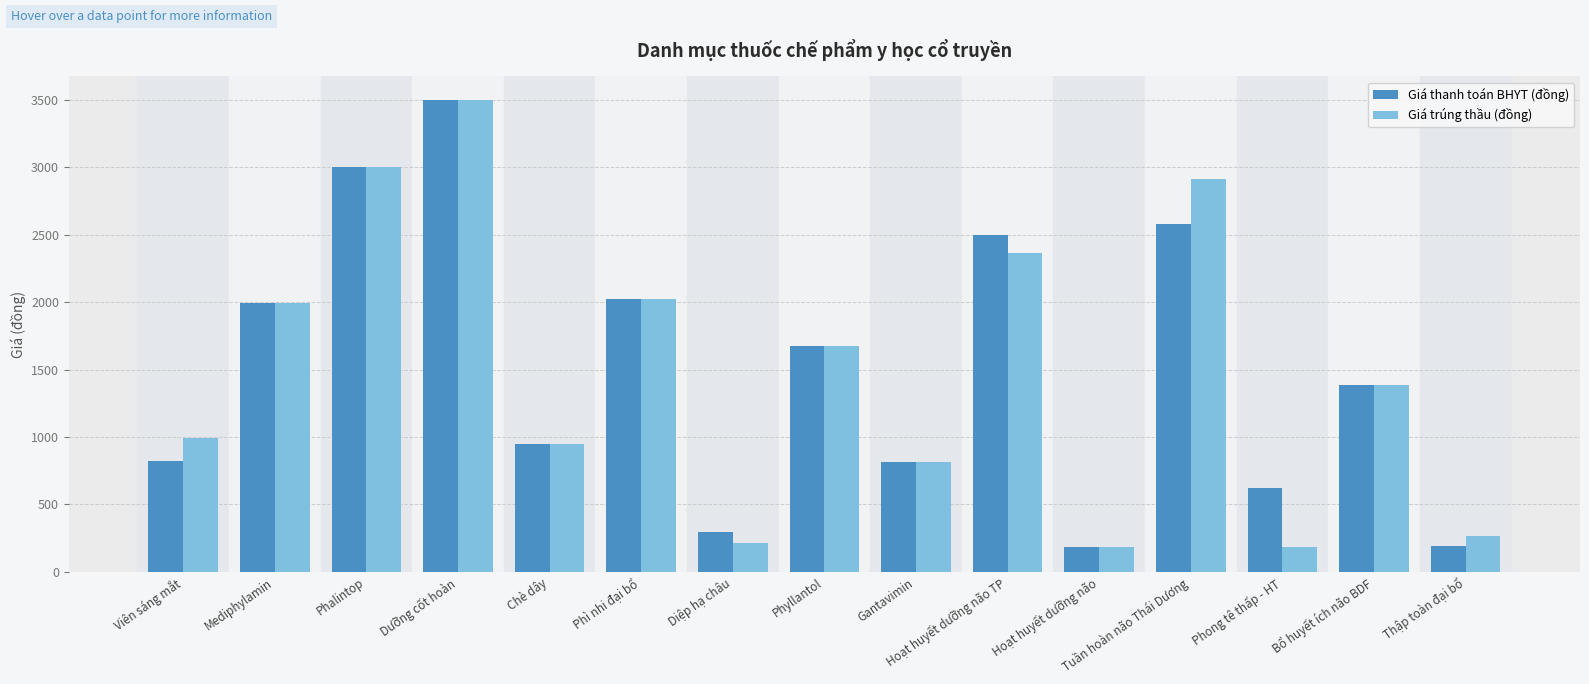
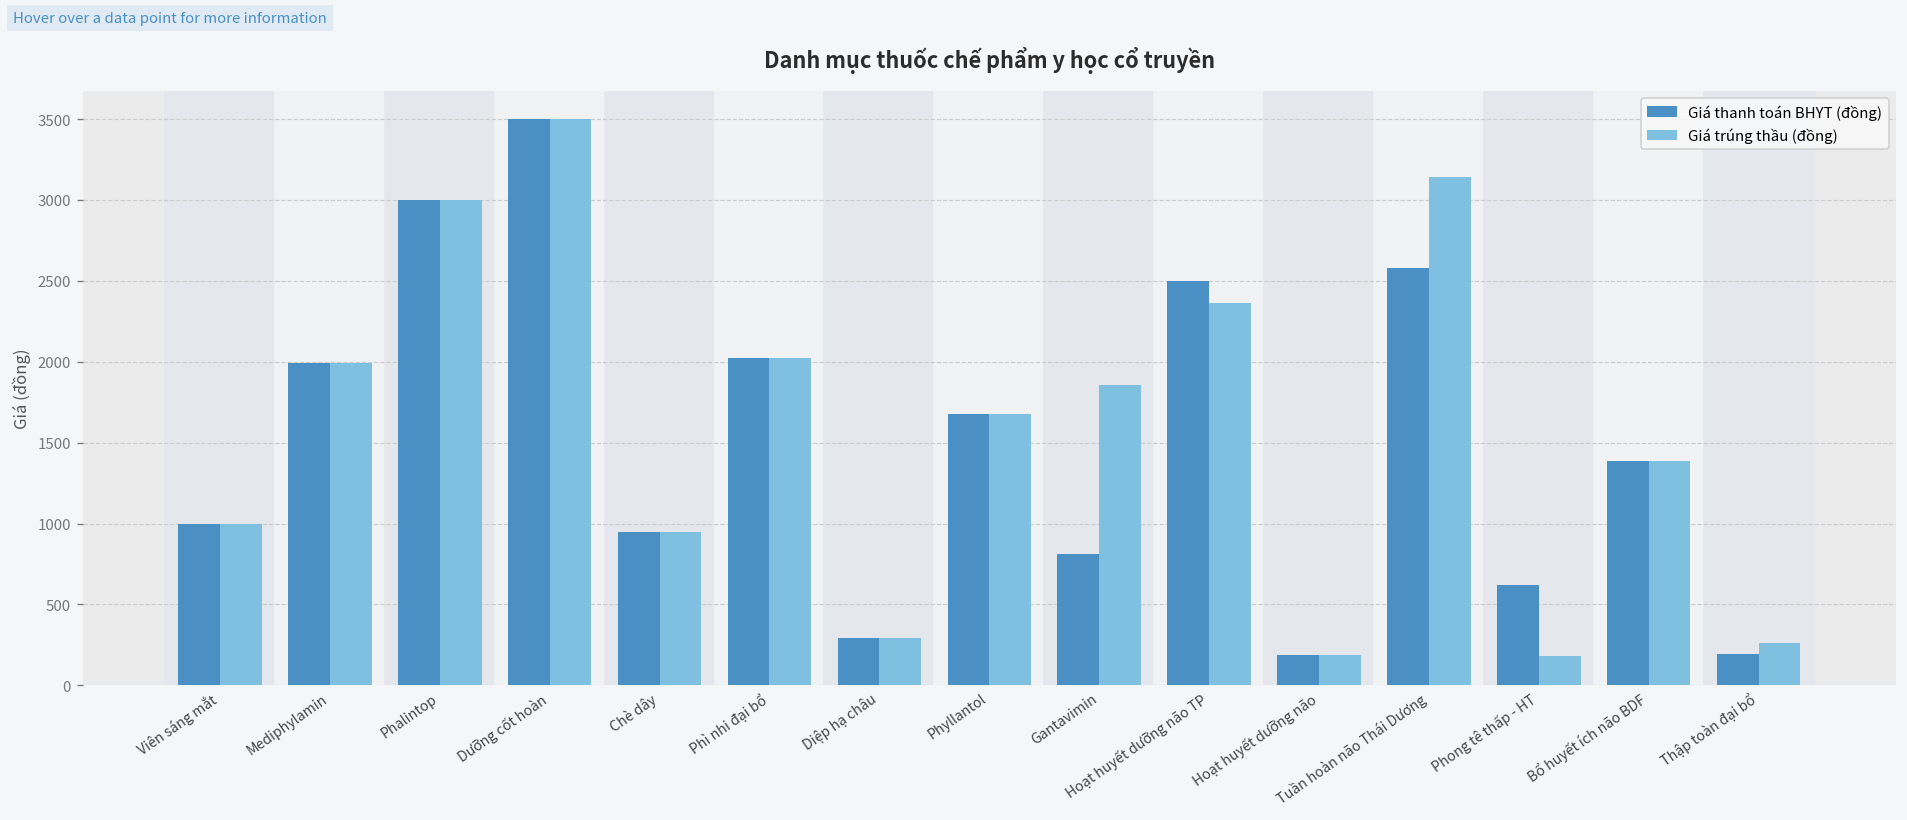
Giá thanh toán BHYT (đồng), Viên sáng mắt: 820 -> 1000
Giá trúng thầu (đồng), Diệp hạ châu: 210 -> 290
Giá trúng thầu (đồng), Gantavimin: 820 -> 1860
Giá trúng thầu (đồng), Tuần hoàn não Thái Dương: 2920 -> 3140
